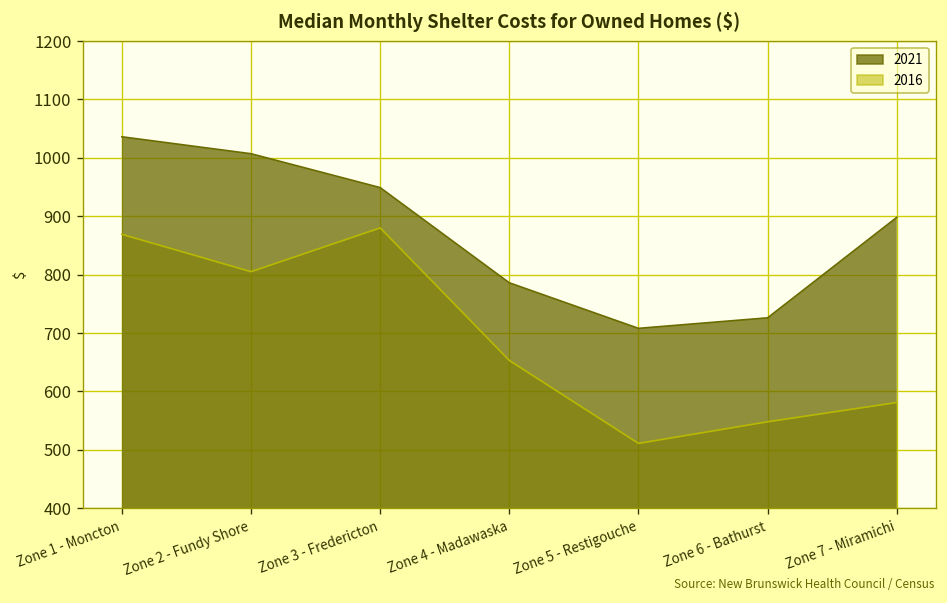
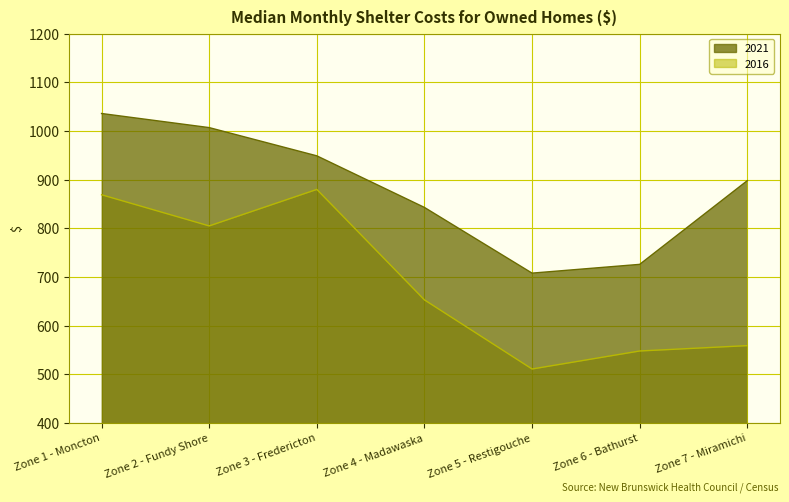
2021, Zone 4 - Madawaska: 790 -> 840
2016, Zone 7 - Miramichi: 580 -> 560
